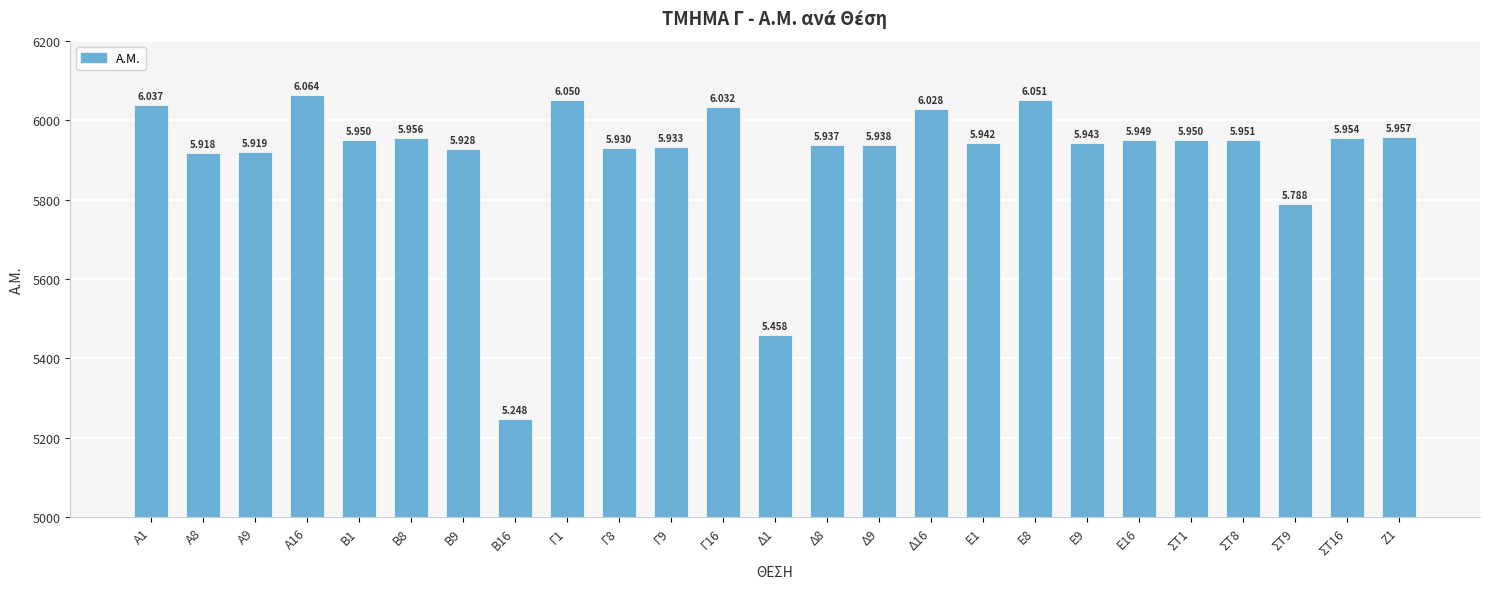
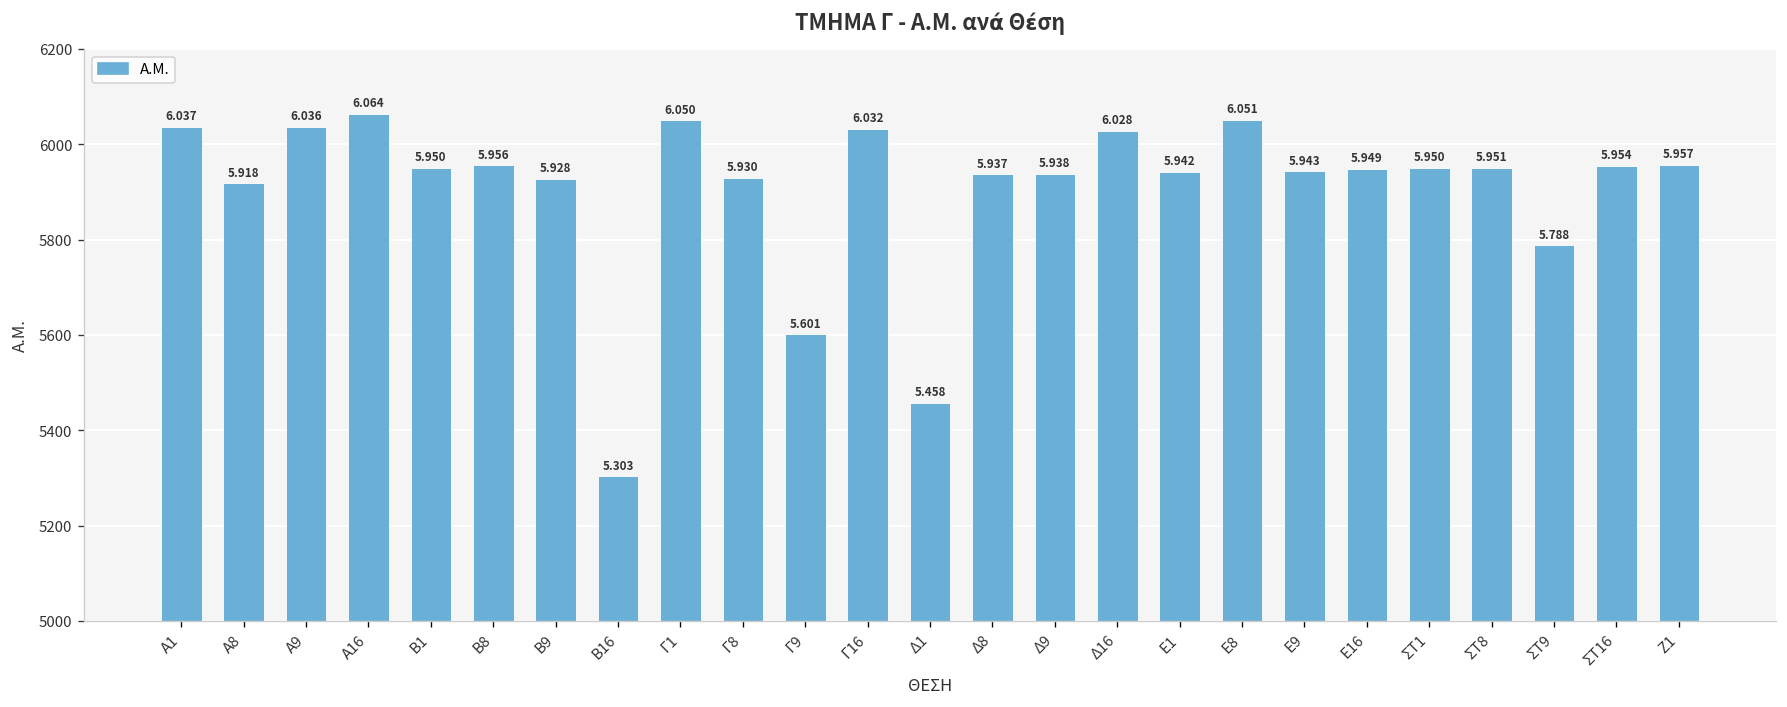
Α9: 5.919 -> 6.036
Β16: 5.248 -> 5.303
Γ9: 5.933 -> 5.601
